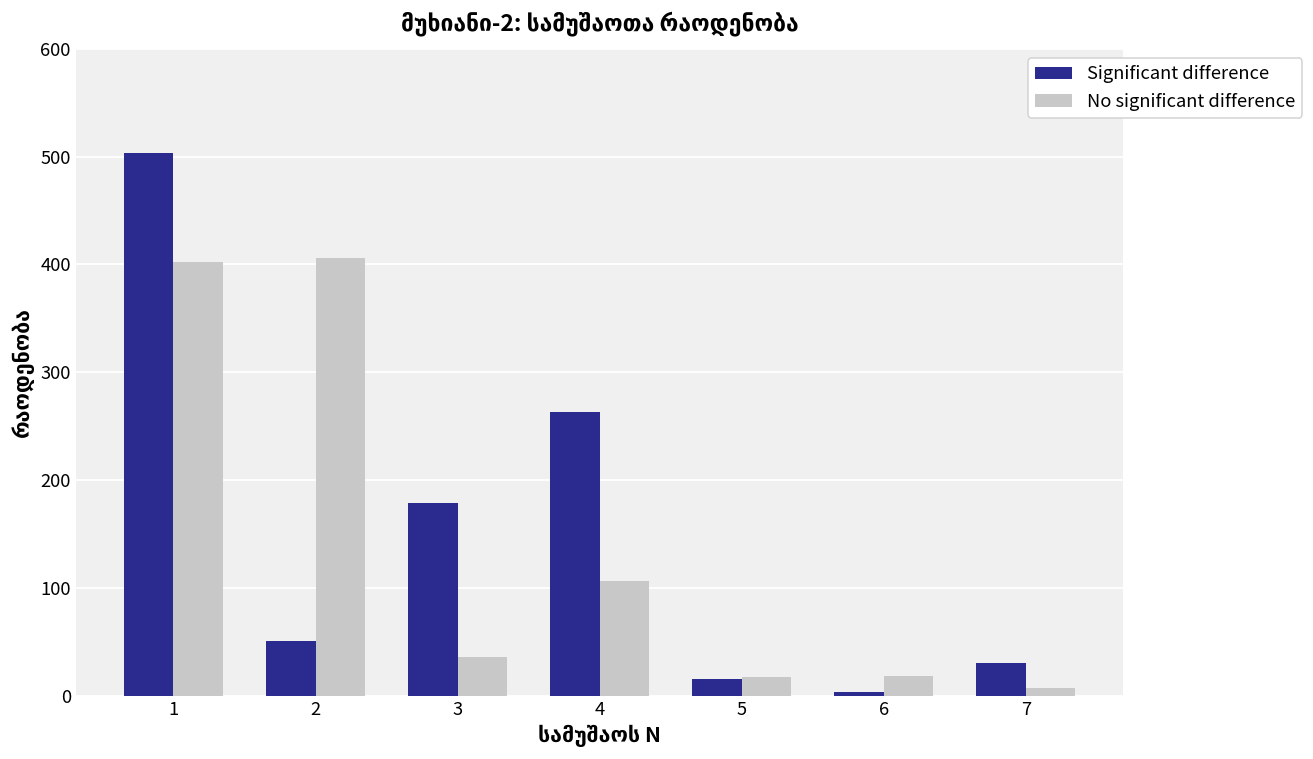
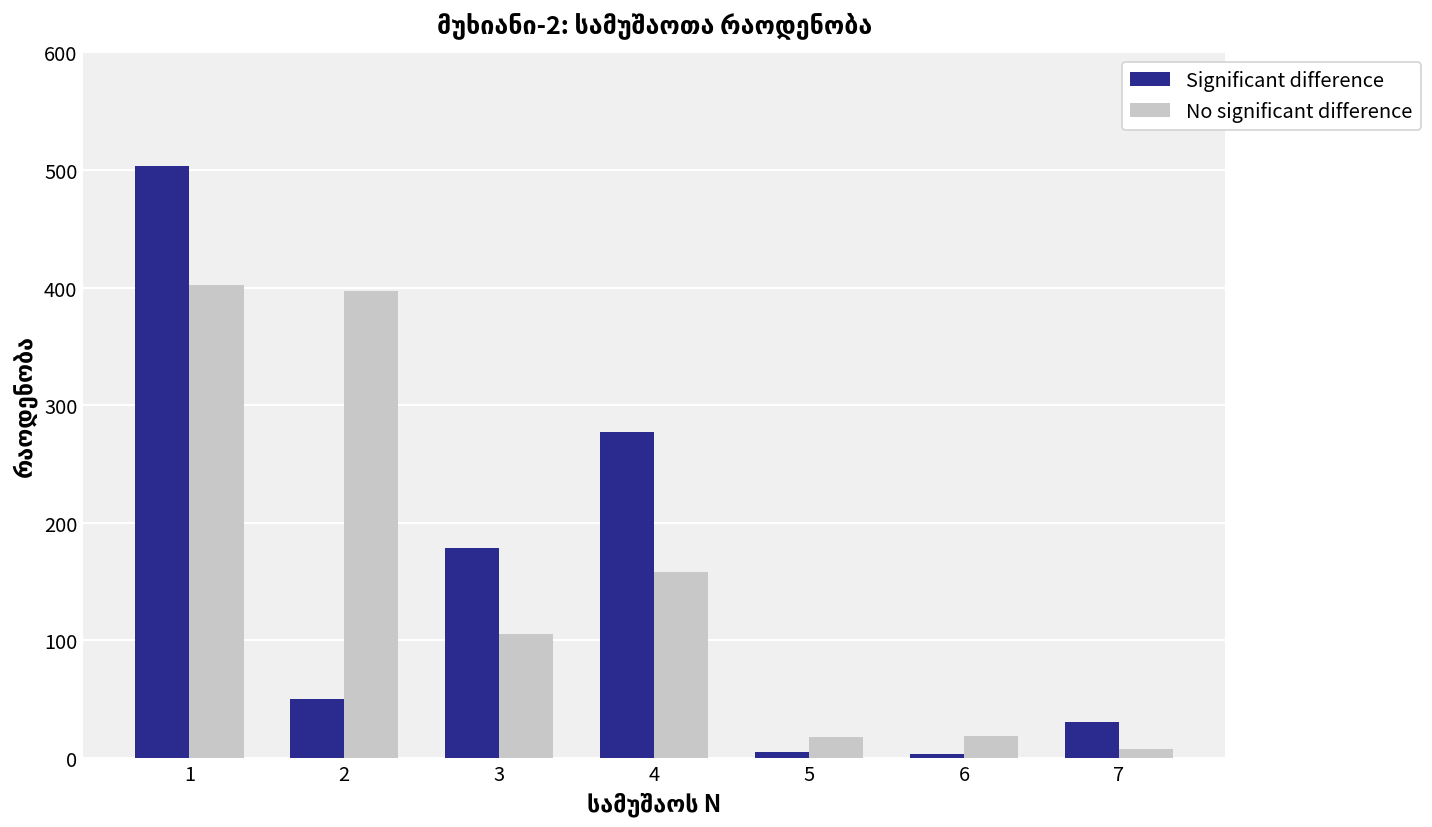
No significant difference, 2: 410 -> 400
No significant difference, 3: 40 -> 110
Significant difference, 4: 260 -> 280
No significant difference, 4: 110 -> 160
Significant difference, 5: 20 -> 10
